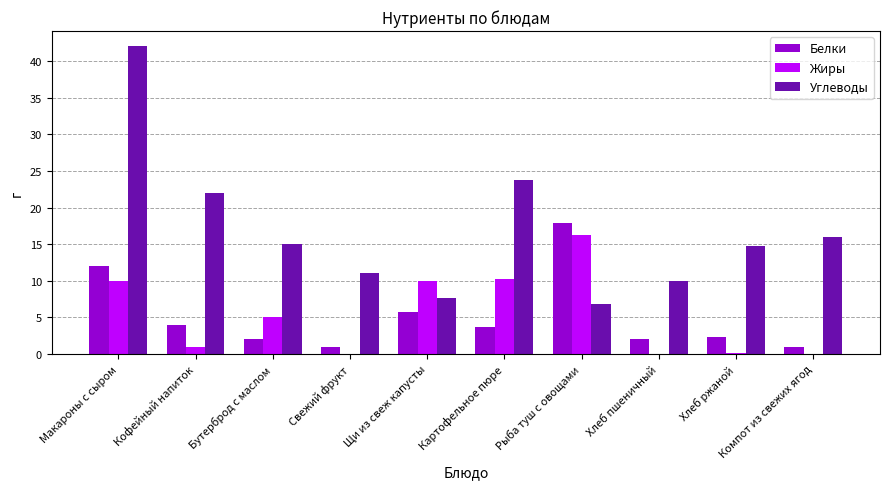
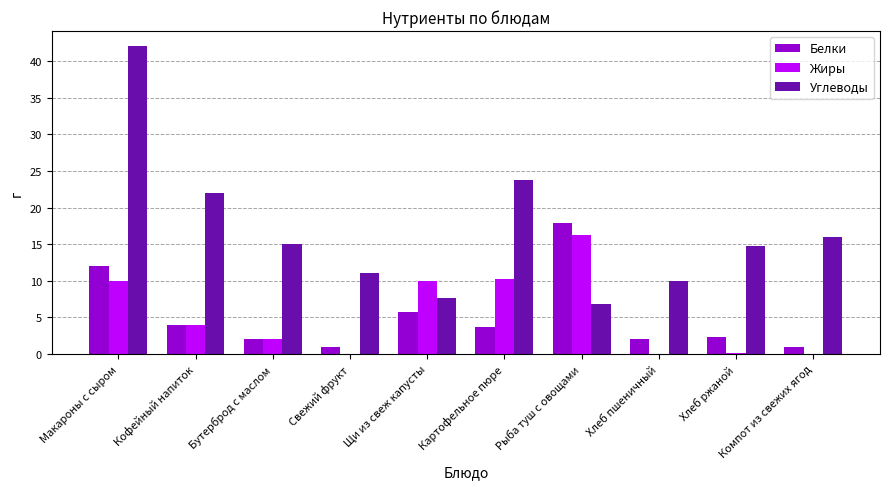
Жиры, Кофейный напиток: 1 -> 4
Жиры, Бутерброд с маслом: 5 -> 2
